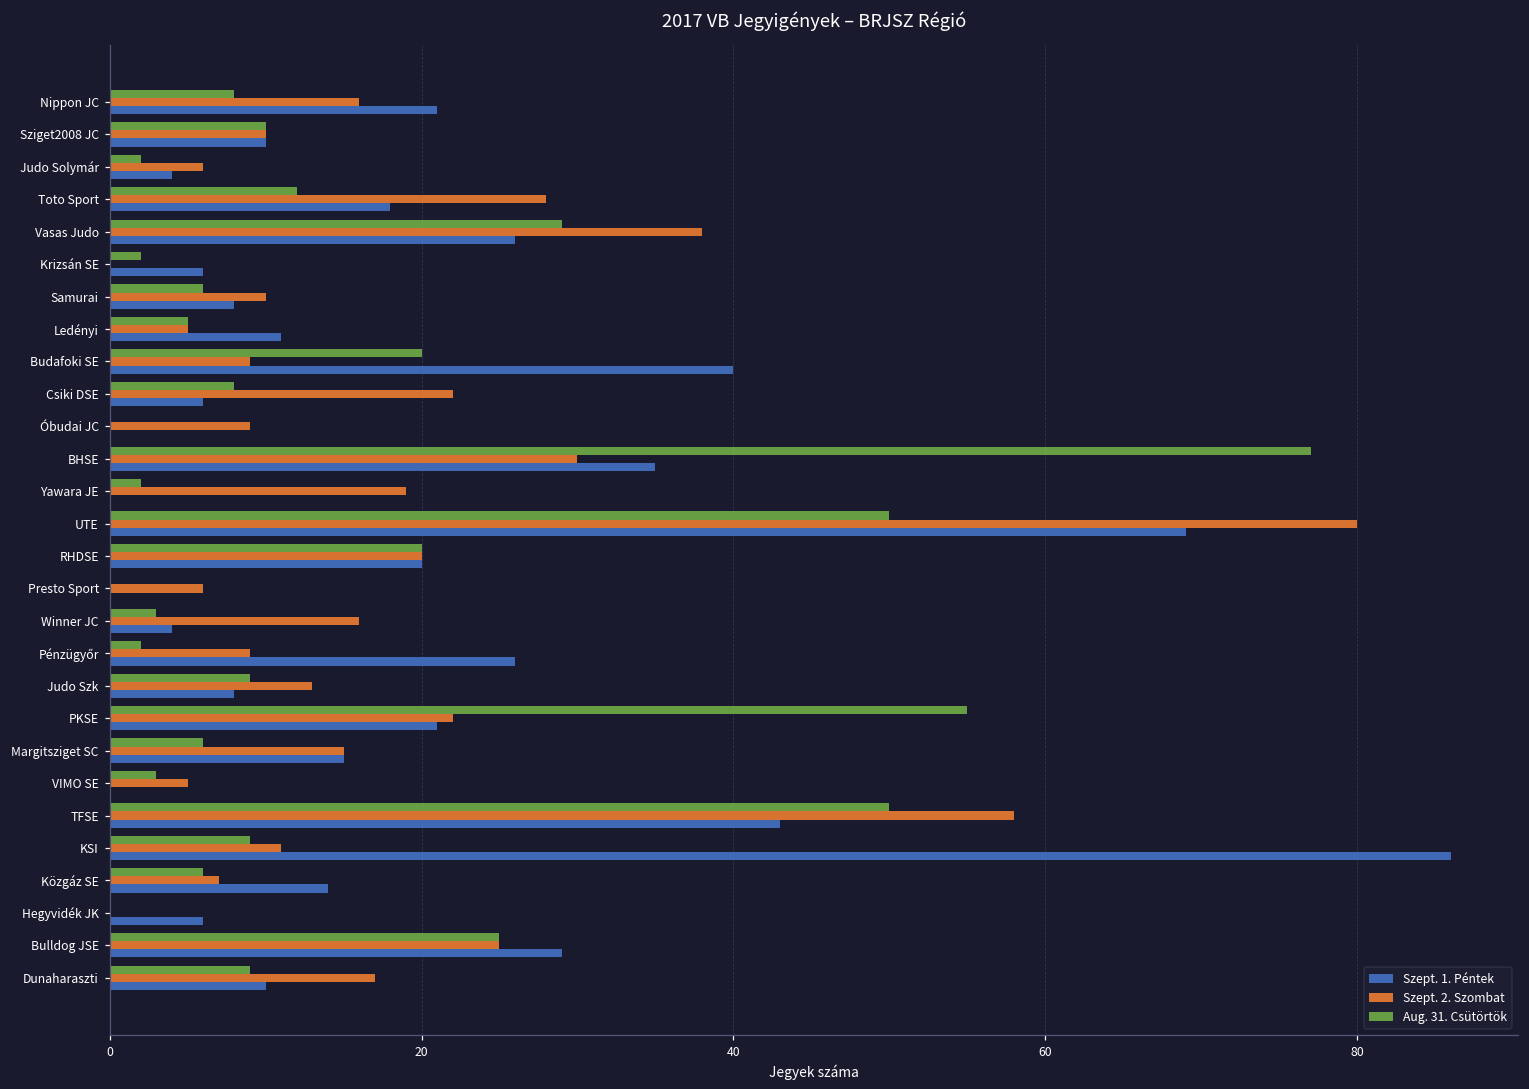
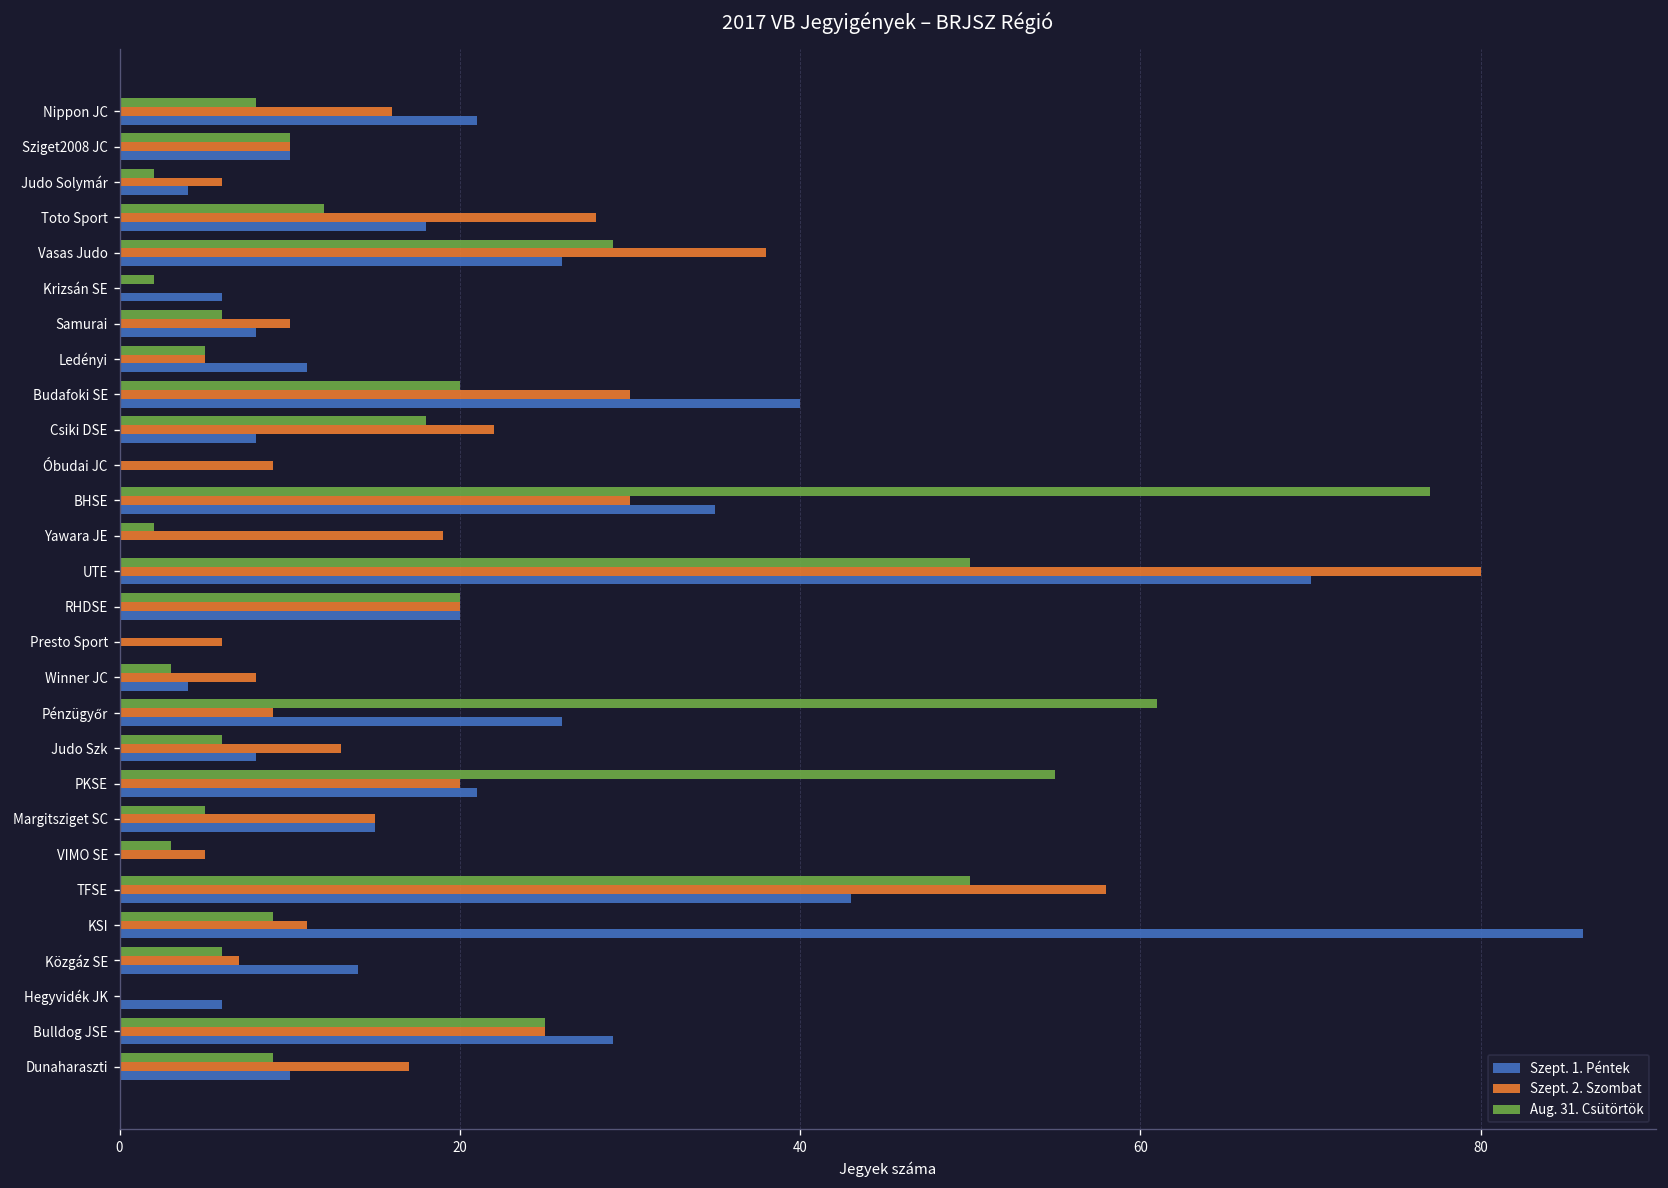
Szept. 2. Szombat, Budafoki SE: 9 -> 30
Aug. 31. Csütörtök, Csiki DSE: 8 -> 18
Szept. 1. Péntek, Csiki DSE: 6 -> 8
Szept. 1. Péntek, UTE: 69 -> 70
Szept. 2. Szombat, Winner JC: 16 -> 8
Aug. 31. Csütörtök, Pénzügyőr: 2 -> 61
Aug. 31. Csütörtök, Judo Szk: 9 -> 6
Szept. 2. Szombat, PKSE: 22 -> 20
Aug. 31. Csütörtök, Margitsziget SC: 6 -> 5
